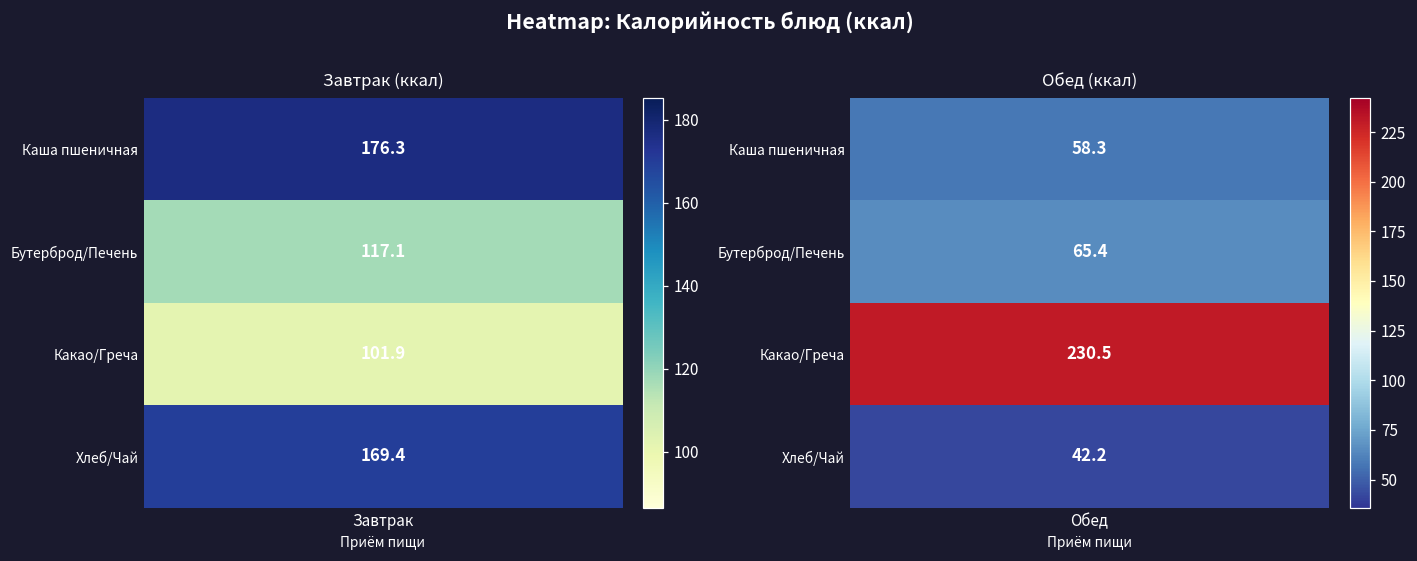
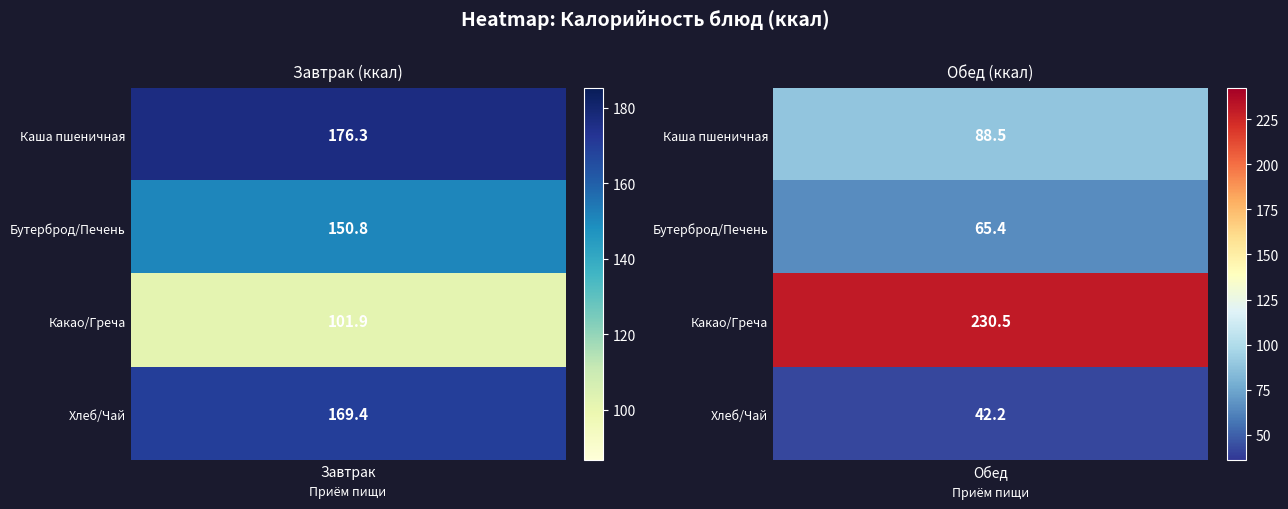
Завтрак (ккал), Бутерброд/Печень, Завтрак: 117.1 -> 150.8
Обед (ккал), Каша пшеничная, Обед: 58.3 -> 88.5
